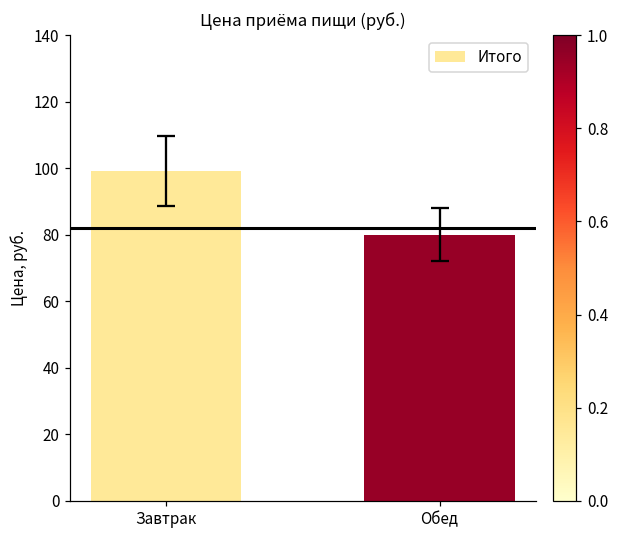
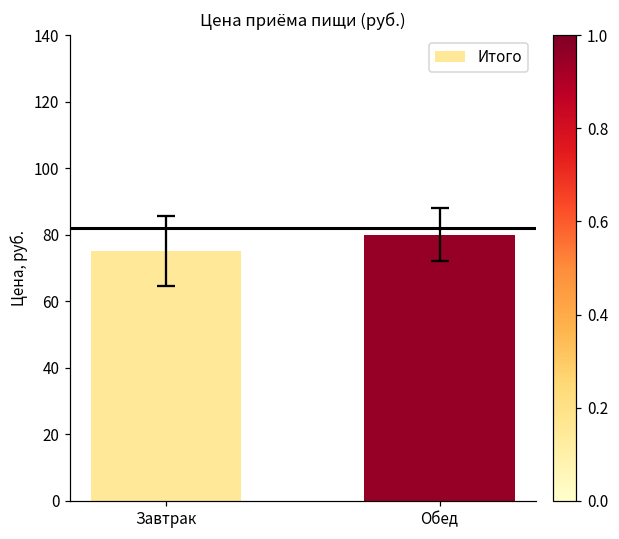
Итого, Завтрак: 99 -> 75
